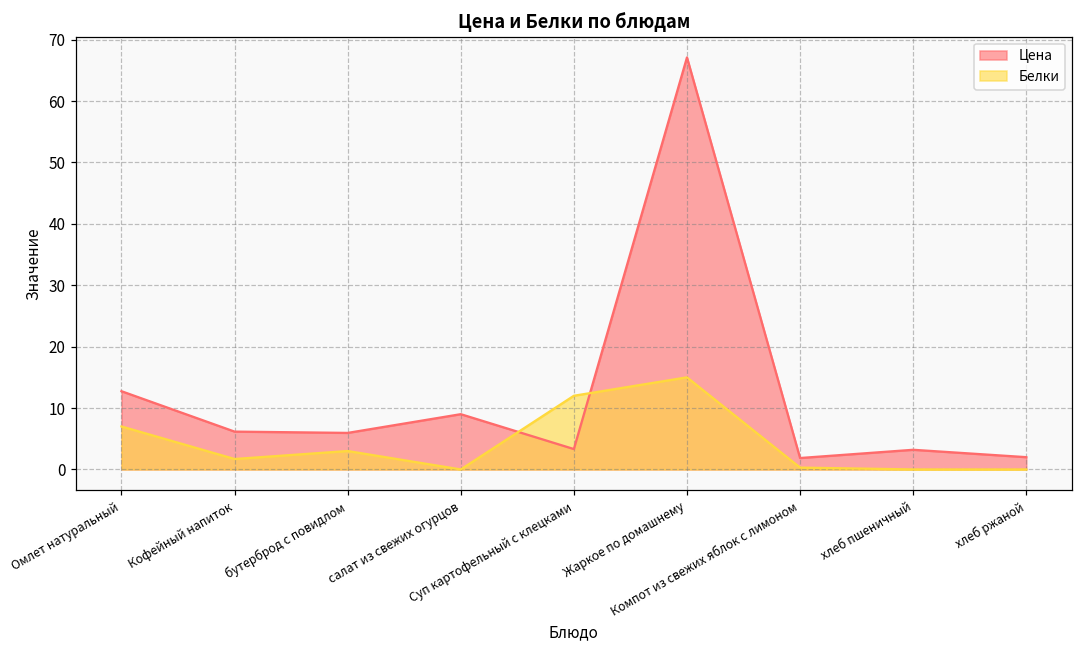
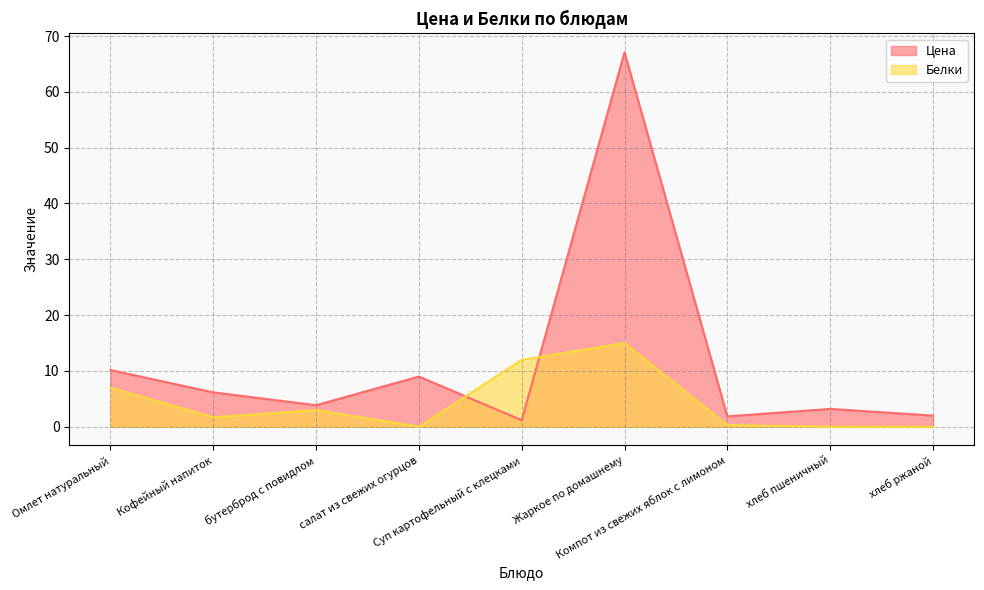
Цена, Омлет натуральный: 13 -> 10
Цена, бутерброд с повидлом: 6 -> 4
Цена, Суп картофельный с клецками: 3 -> 1
